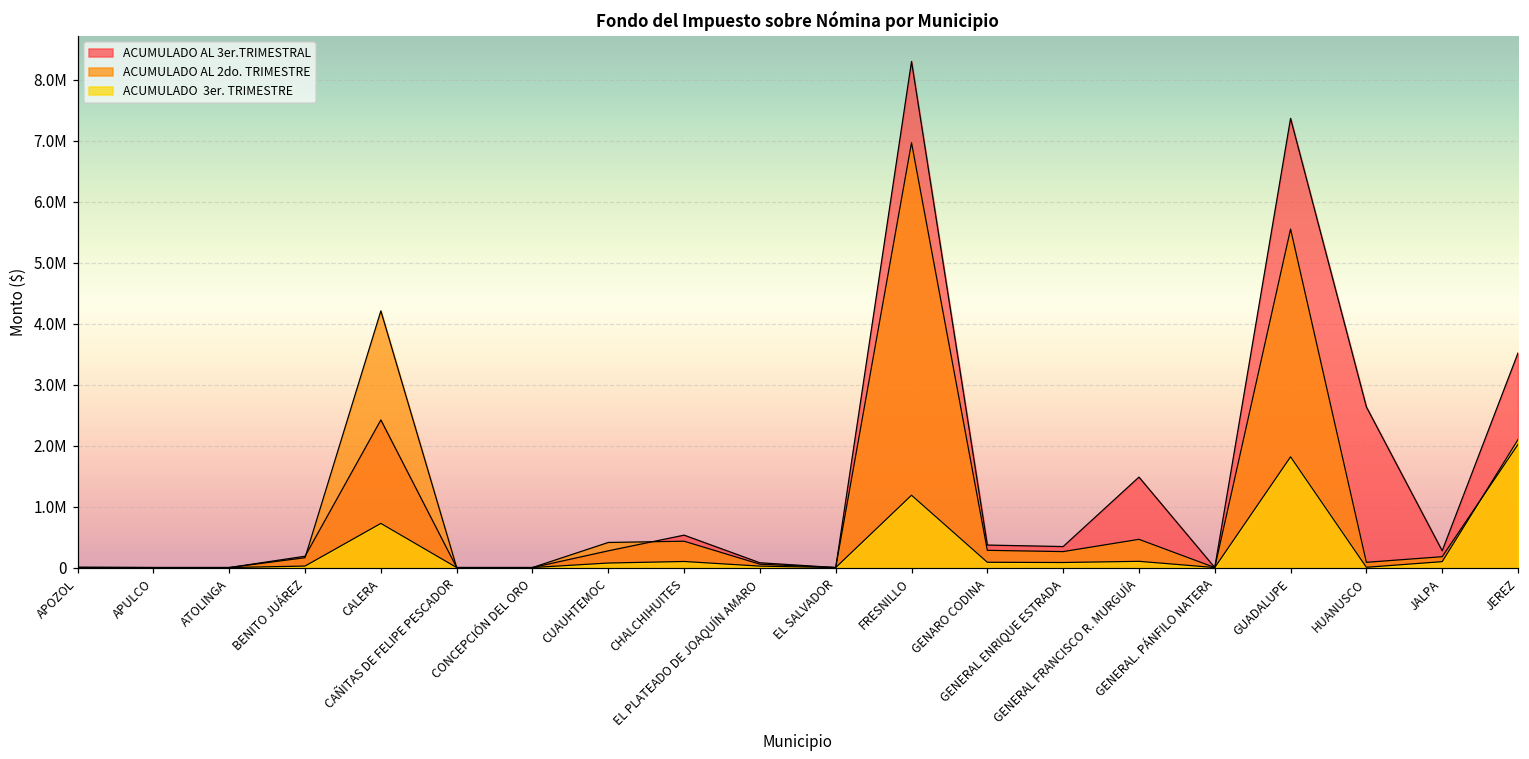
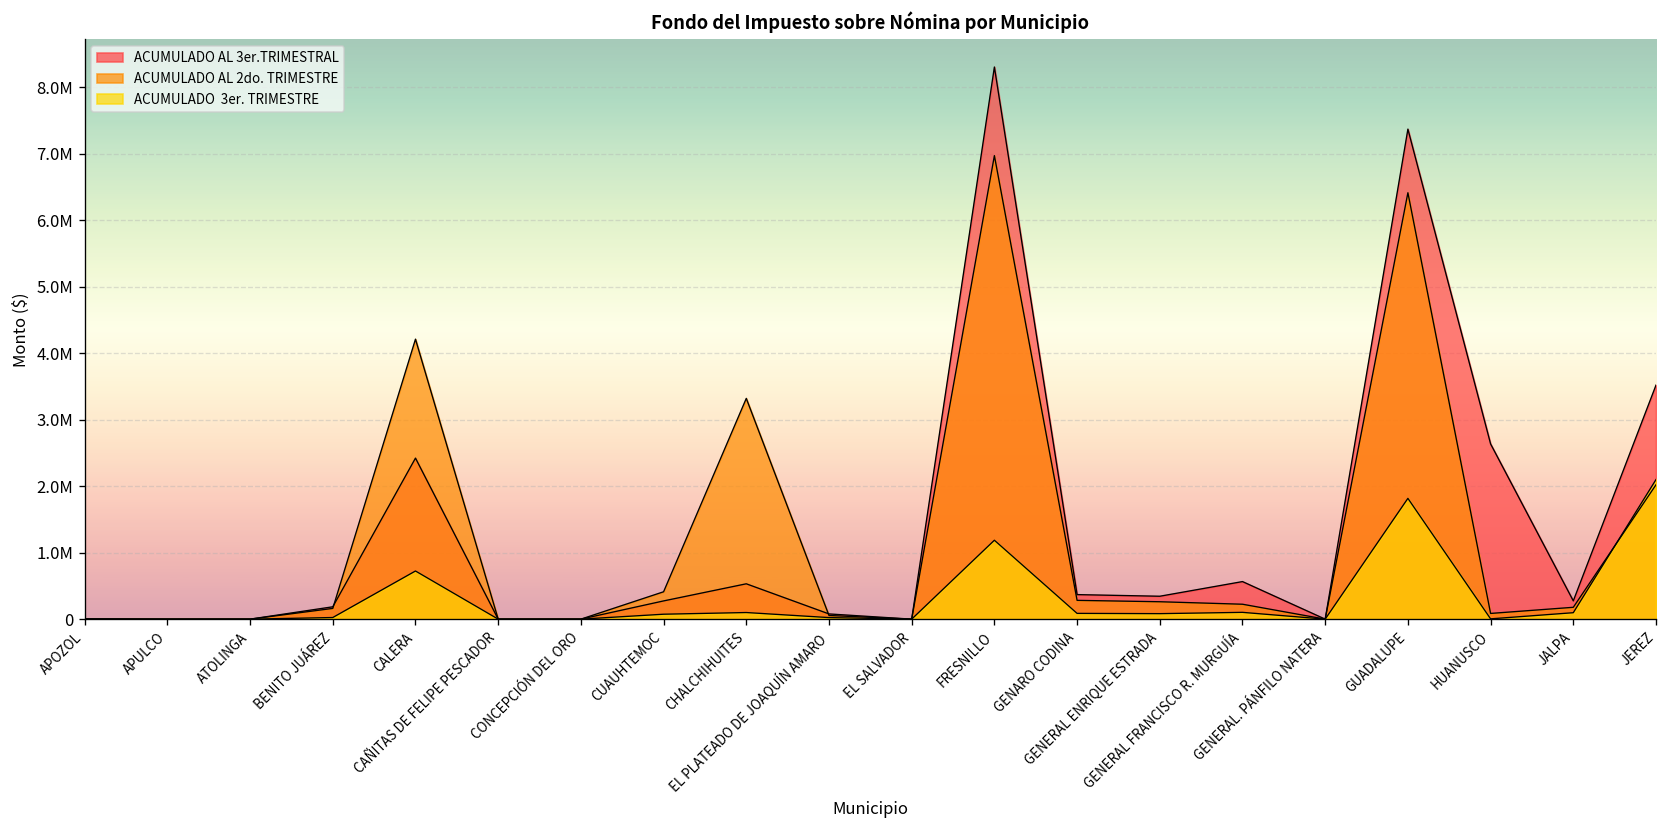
ACUMULADO AL 2do. TRIMESTRE, CHALCHIHUITES: 400000 -> 3300000
ACUMULADO AL 3er.TRIMESTRAL, GENERAL FRANCISCO R. MURGUÍA: 1500000 -> 600000
ACUMULADO AL 2do. TRIMESTRE, GENERAL FRANCISCO R. MURGUÍA: 500000 -> 200000
ACUMULADO AL 2do. TRIMESTRE, GUADALUPE: 5600000 -> 6400000
